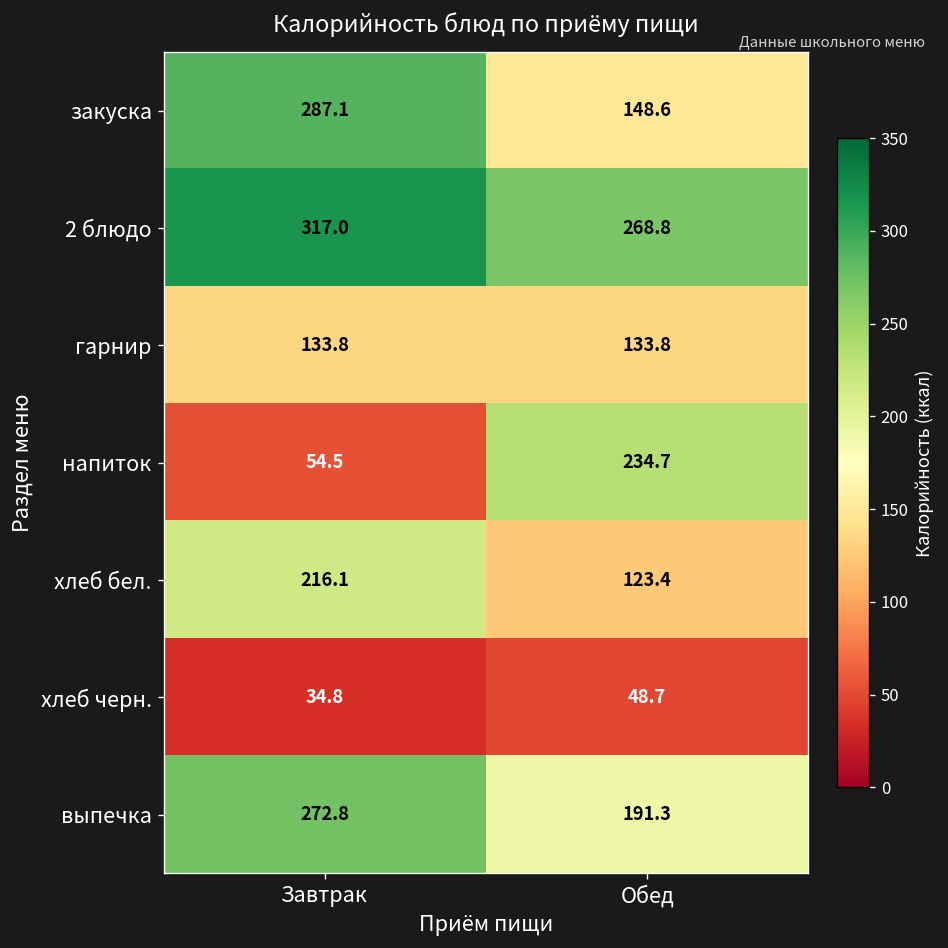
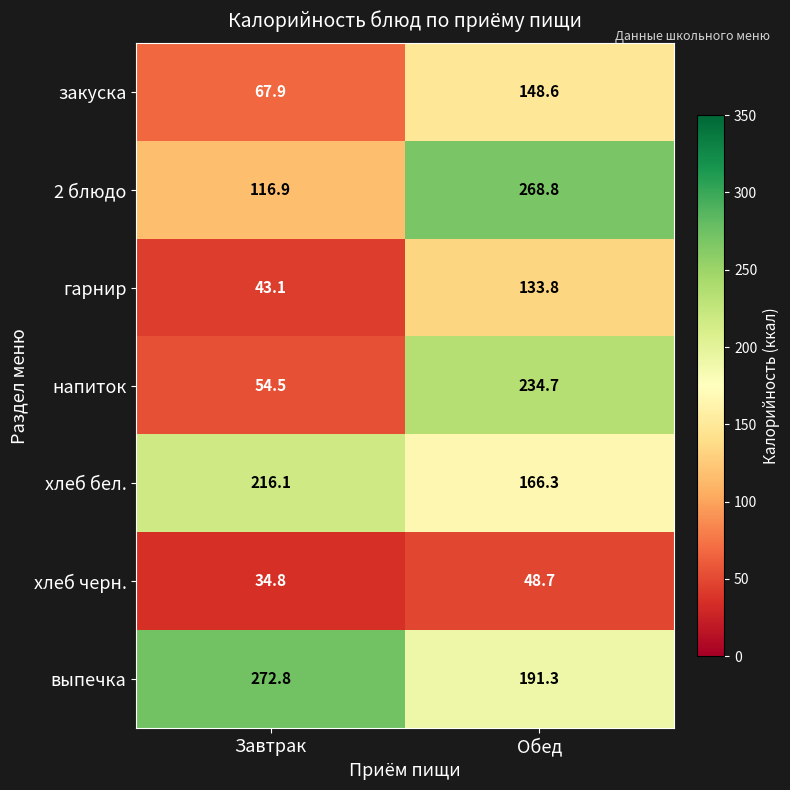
закуска, Завтрак: 287.1 -> 67.9
2 блюдо, Завтрак: 317.0 -> 116.9
гарнир, Завтрак: 133.8 -> 43.1
хлеб бел., Обед: 123.4 -> 166.3
